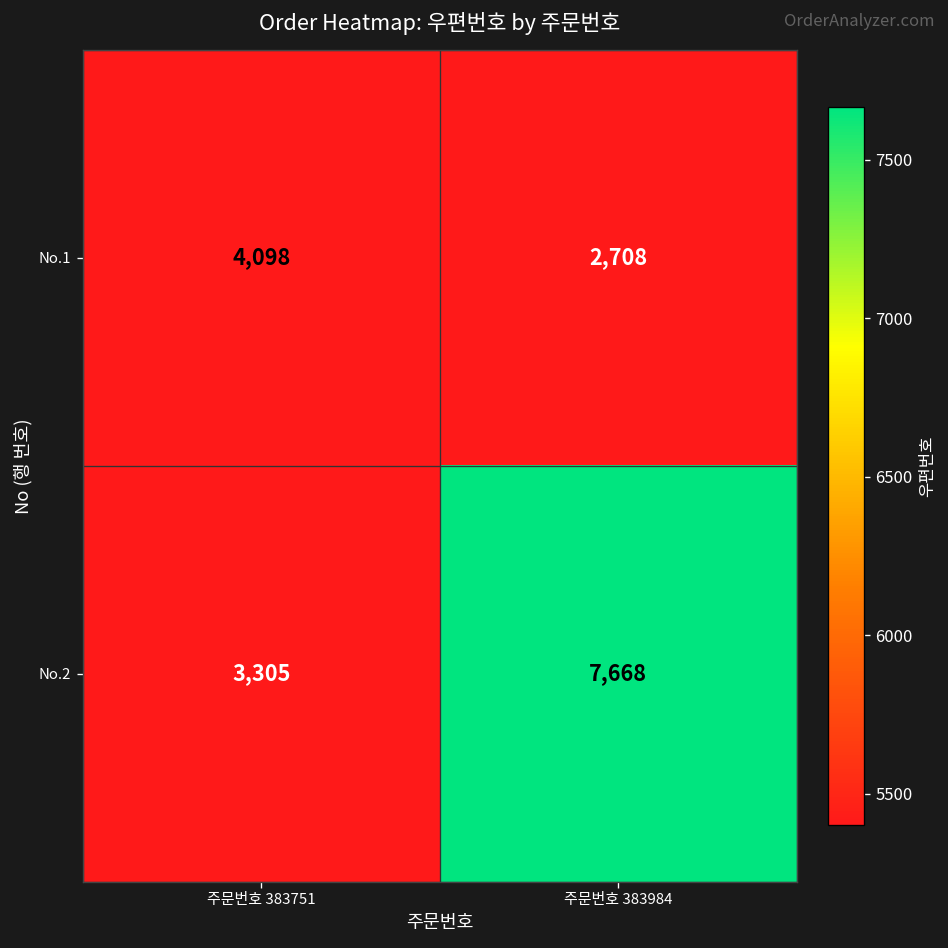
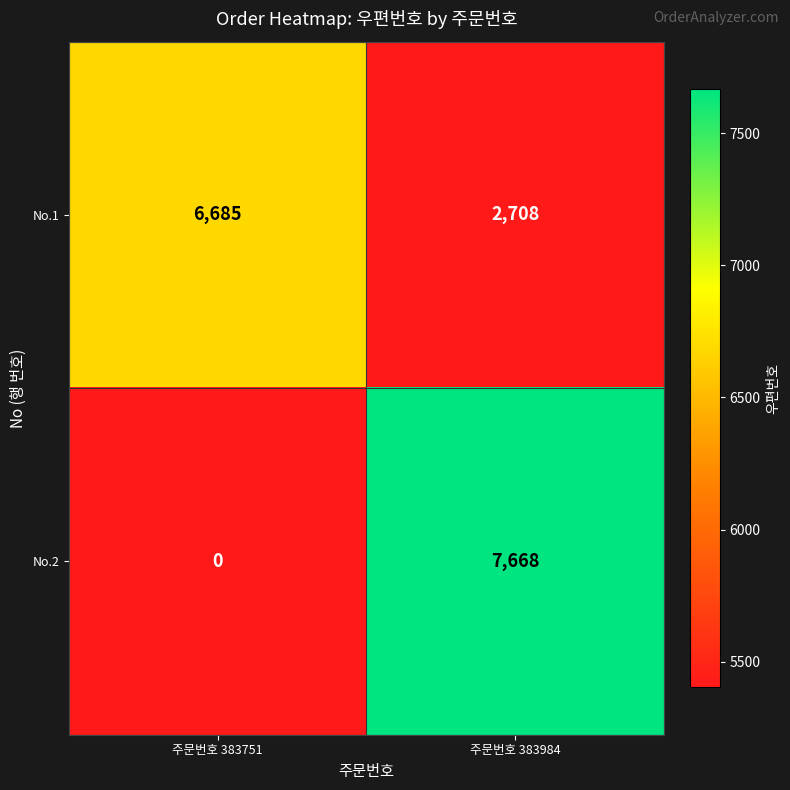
No.1, 주문번호 383751: 4,098 -> 6,685
No.2, 주문번호 383751: 3,305 -> 0
